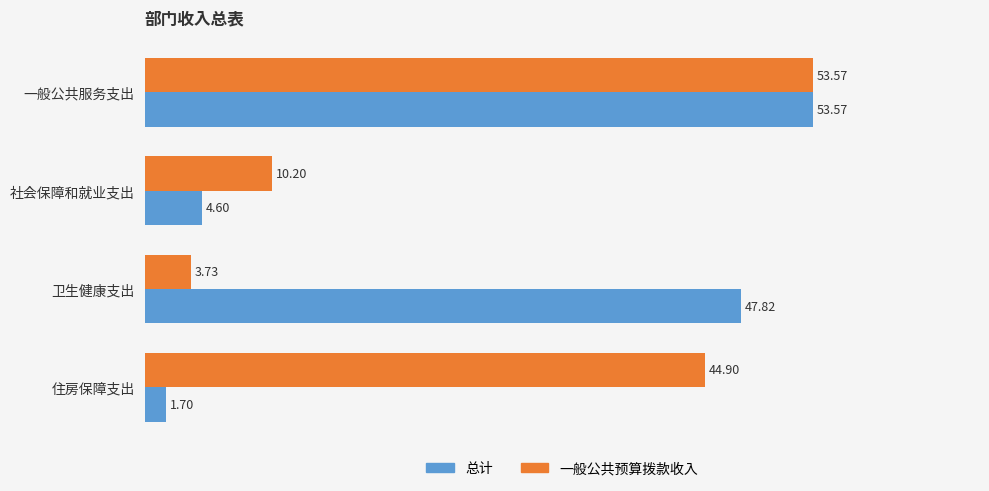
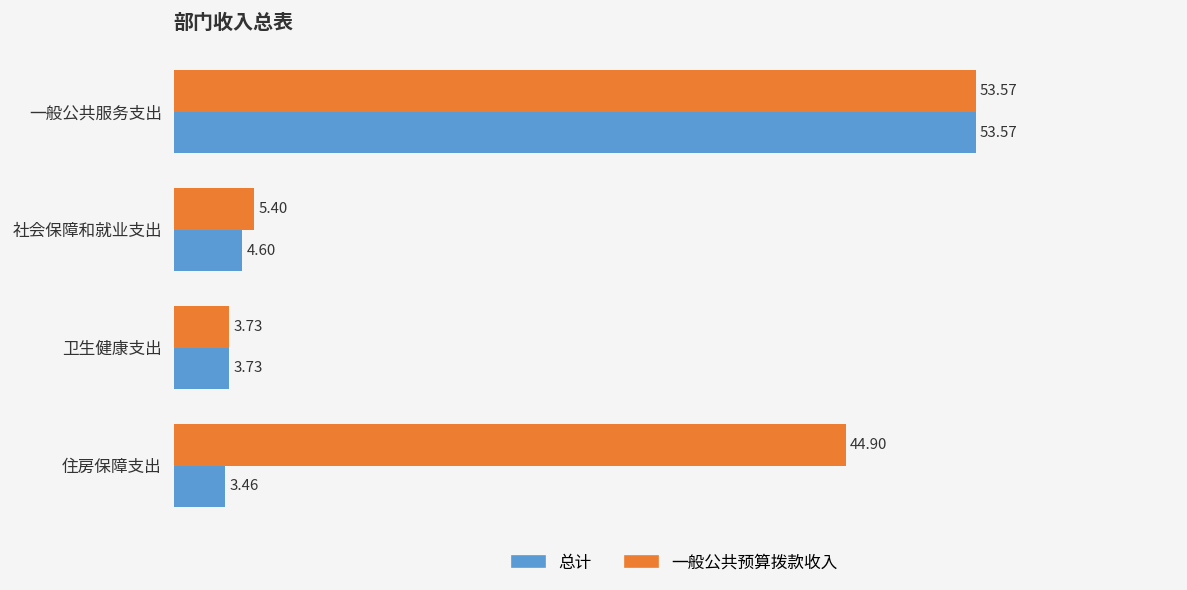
一般公共预算拨款收入, 社会保障和就业支出: 10.20 -> 5.40
总计, 卫生健康支出: 47.82 -> 3.73
总计, 住房保障支出: 1.70 -> 3.46
